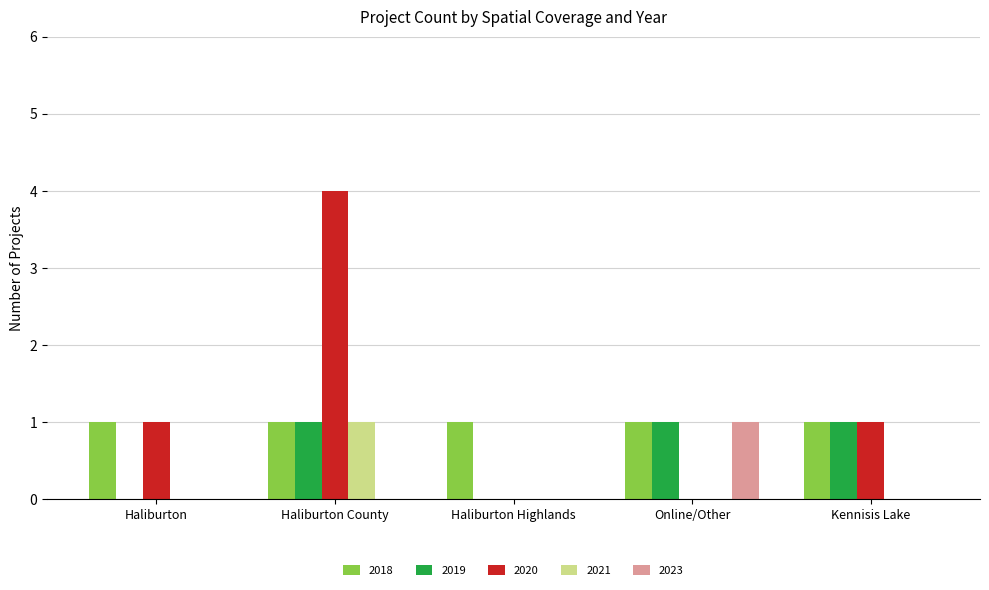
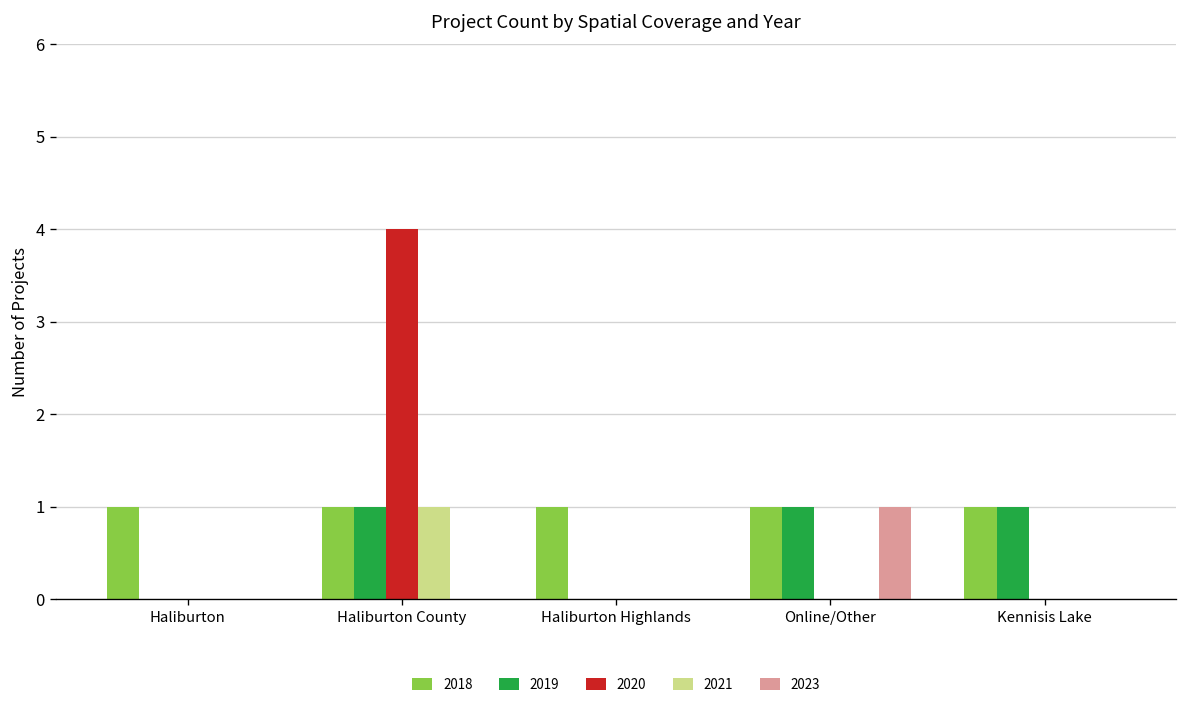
2020, Haliburton: 1 -> 0
2020, Kennisis Lake: 1 -> 0
